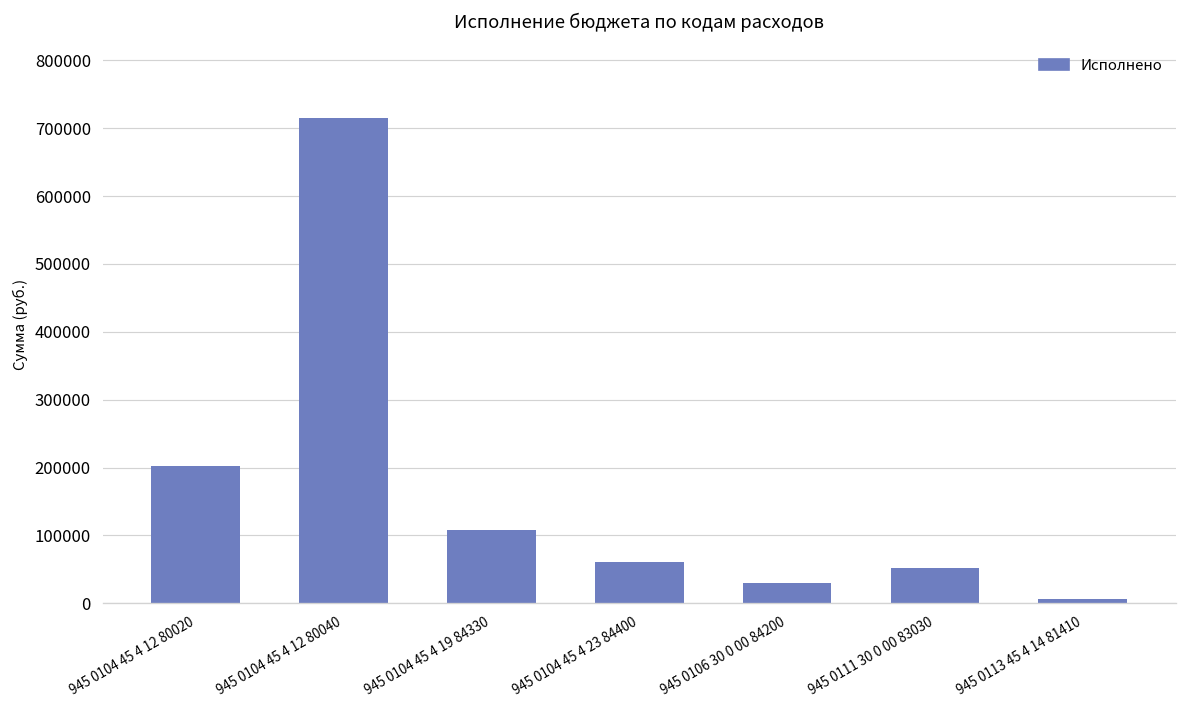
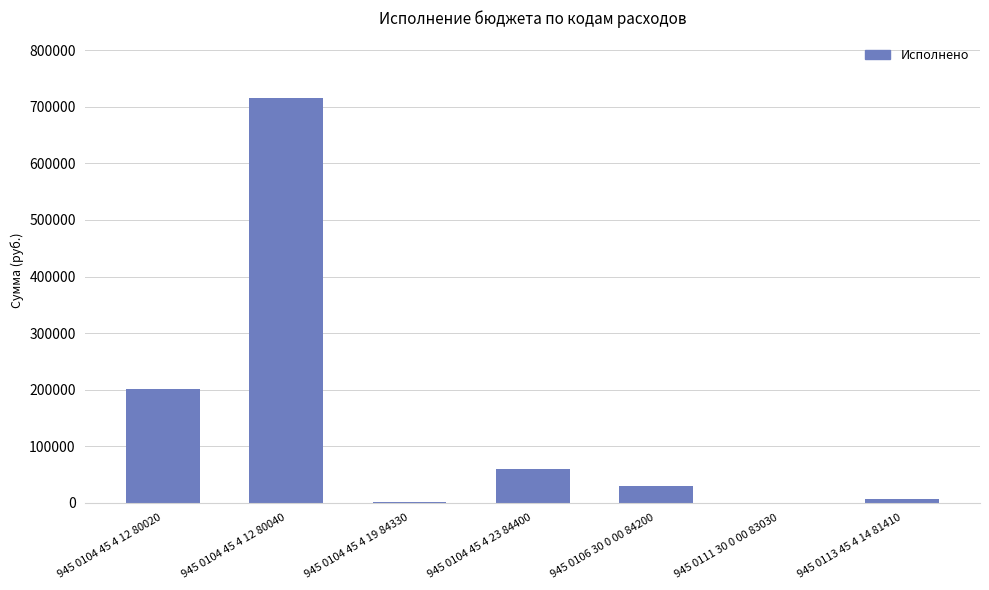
945 0104 45 4 19 84330: 110000 -> 0
945 0111 30 0 00 83030: 50000 -> 0
